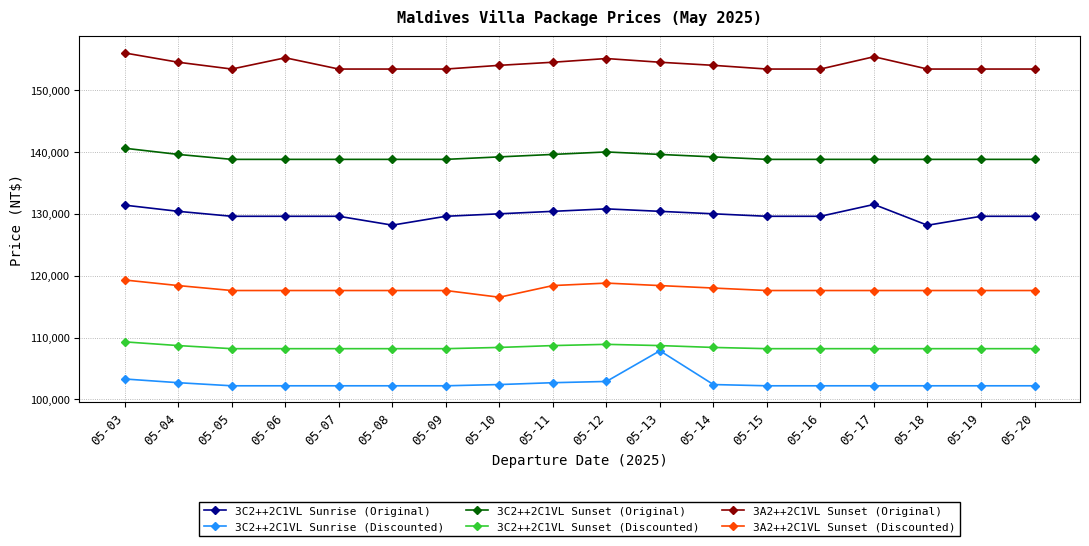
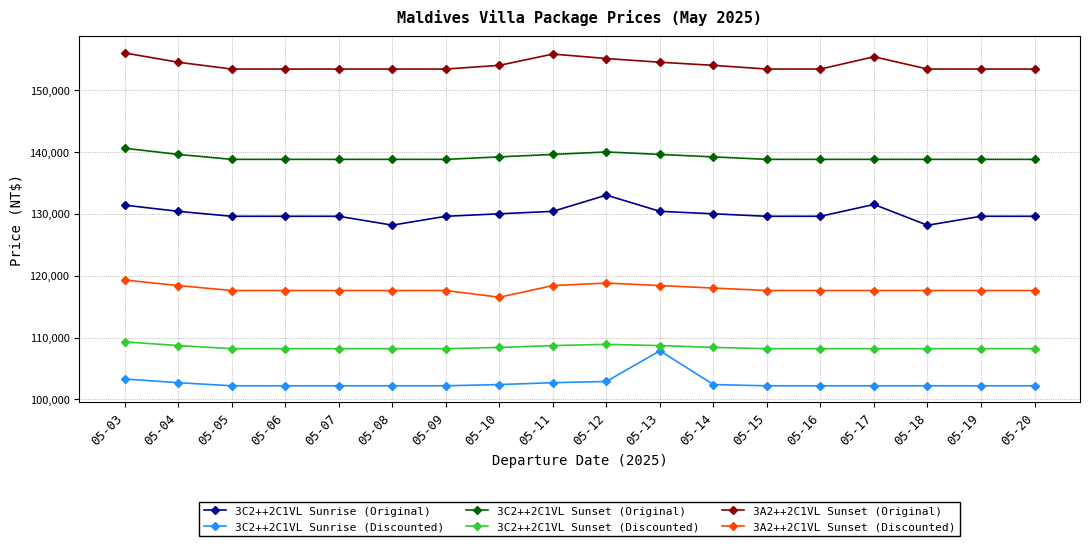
3A2++2C1VL Sunset (Original), 05-06: 155,000 -> 153,000
3A2++2C1VL Sunset (Original), 05-11: 155,000 -> 156,000
3C2++2C1VL Sunrise (Original), 05-12: 131,000 -> 133,000
